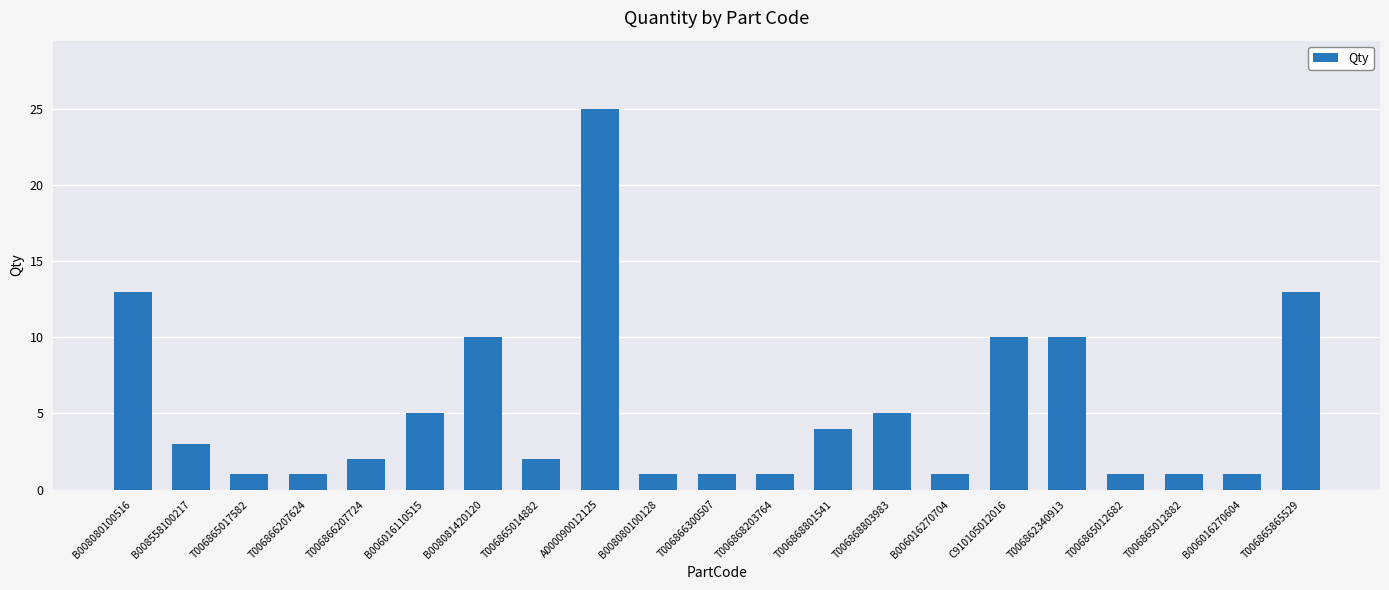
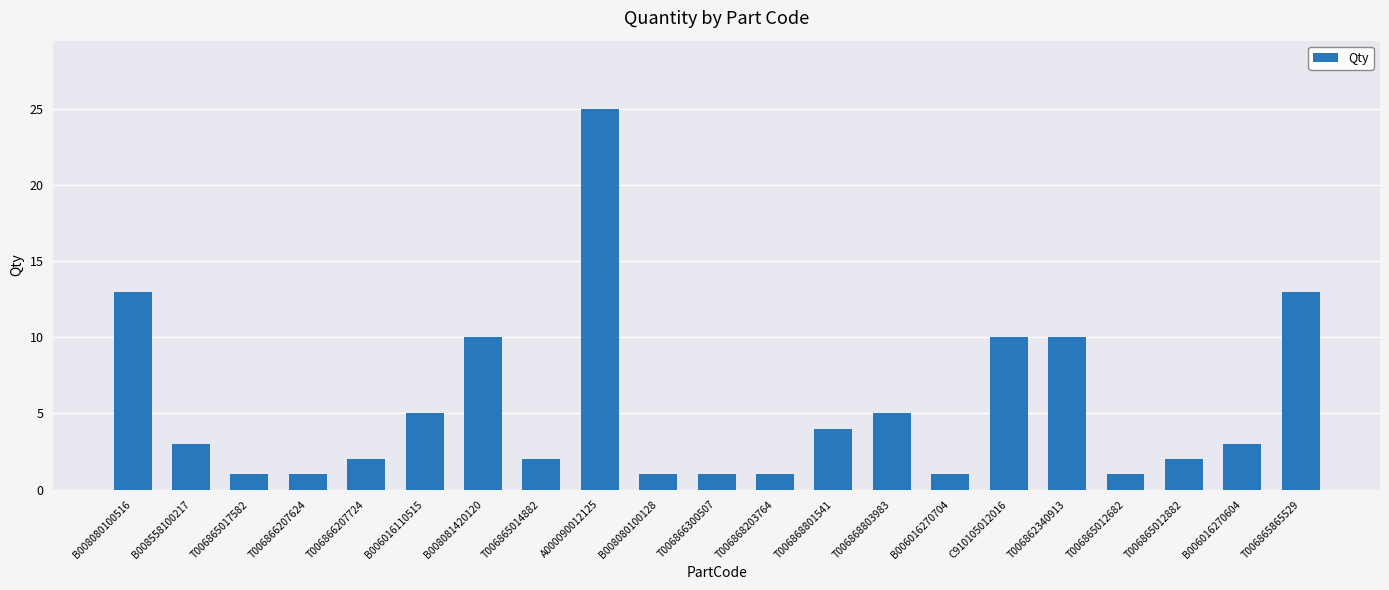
T006865012882: 1 -> 2
B006016270604: 1 -> 3
